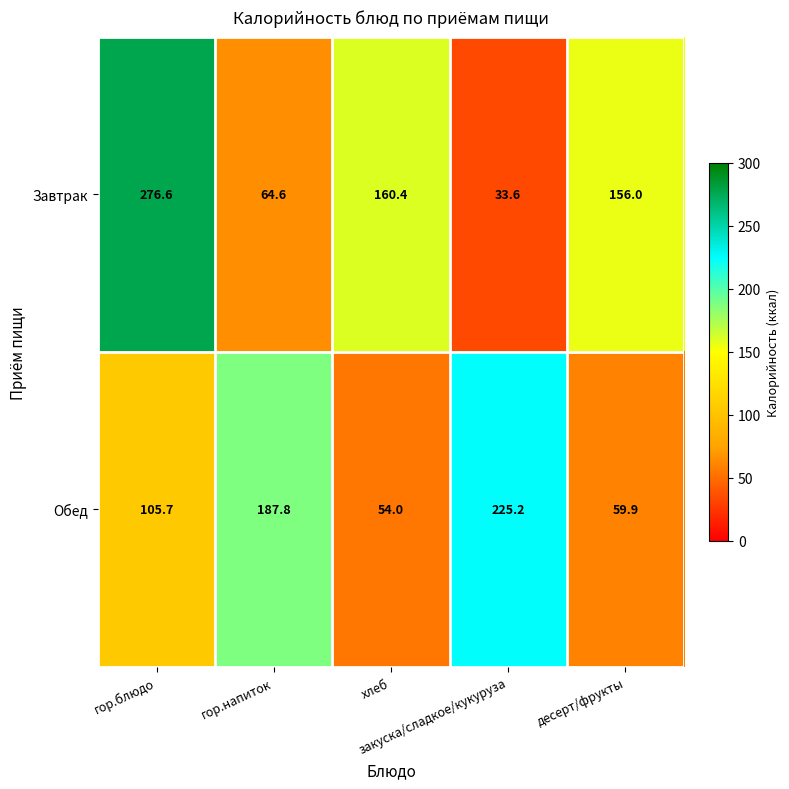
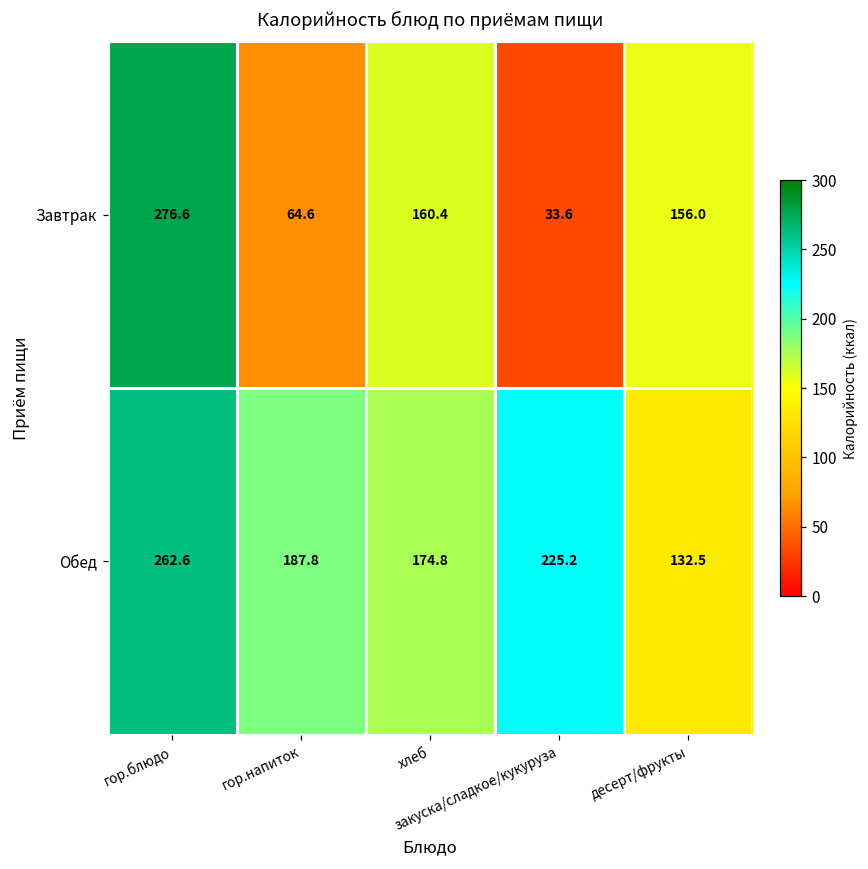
Обед, гор.блюдо: 105.7 -> 262.6
Обед, хлеб: 54.0 -> 174.8
Обед, десерт/фрукты: 59.9 -> 132.5
